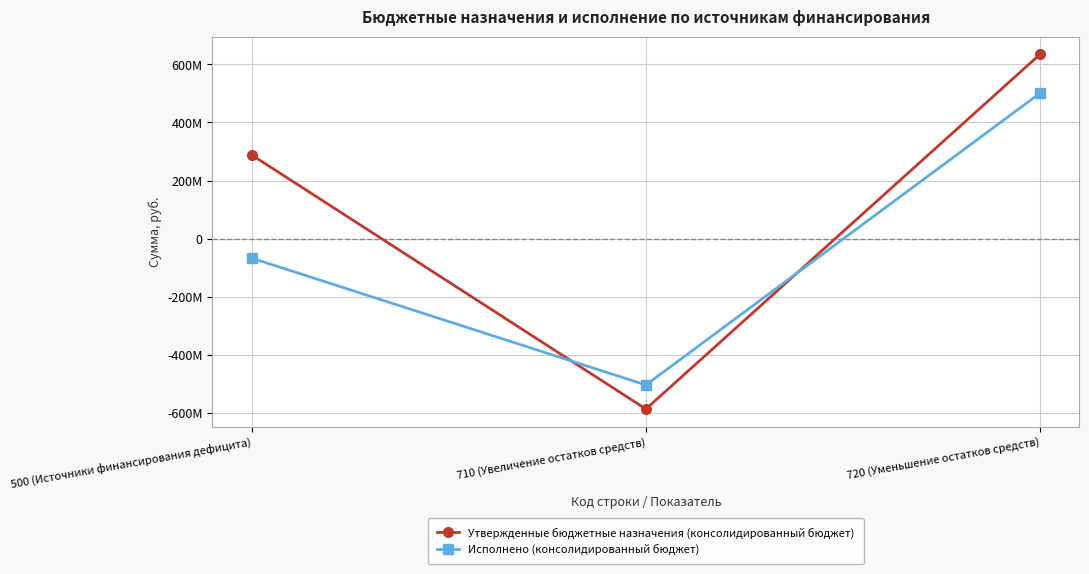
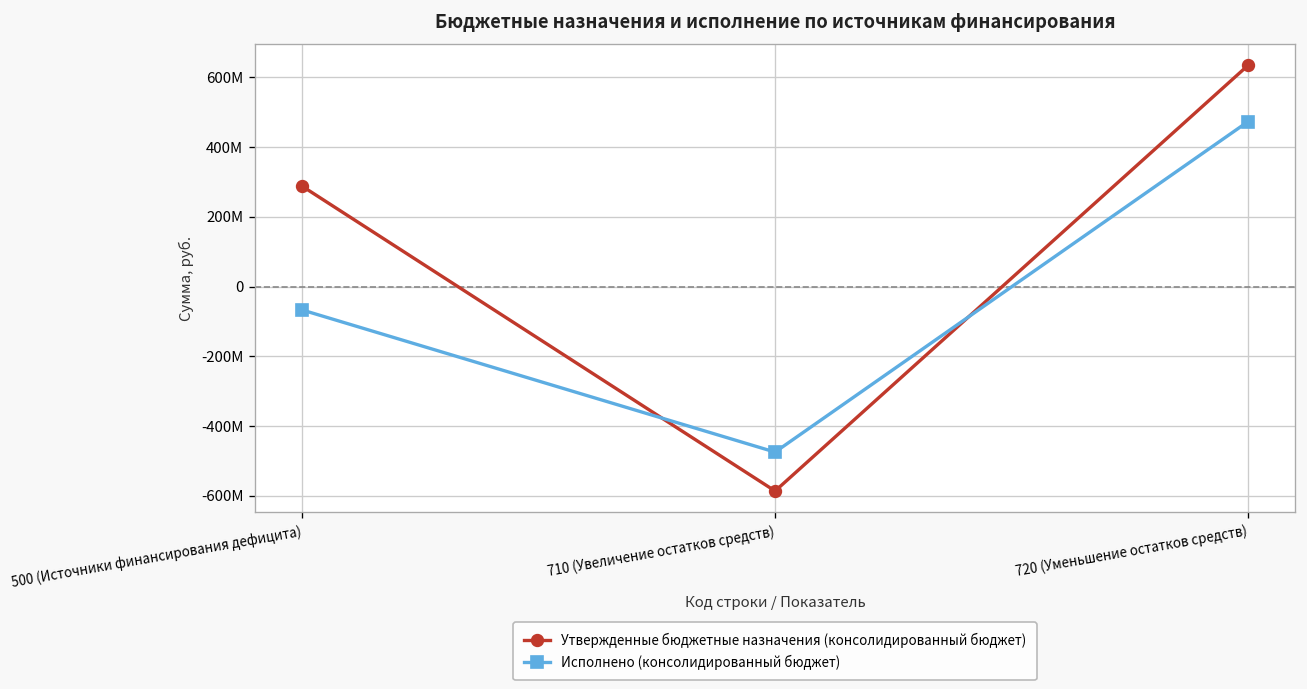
Исполнено (консолидированный бюджет), 710 (Увеличение остатков средств): -500000000 -> -470000000
Исполнено (консолидированный бюджет), 720 (Уменьшение остатков средств): 500000000 -> 470000000
